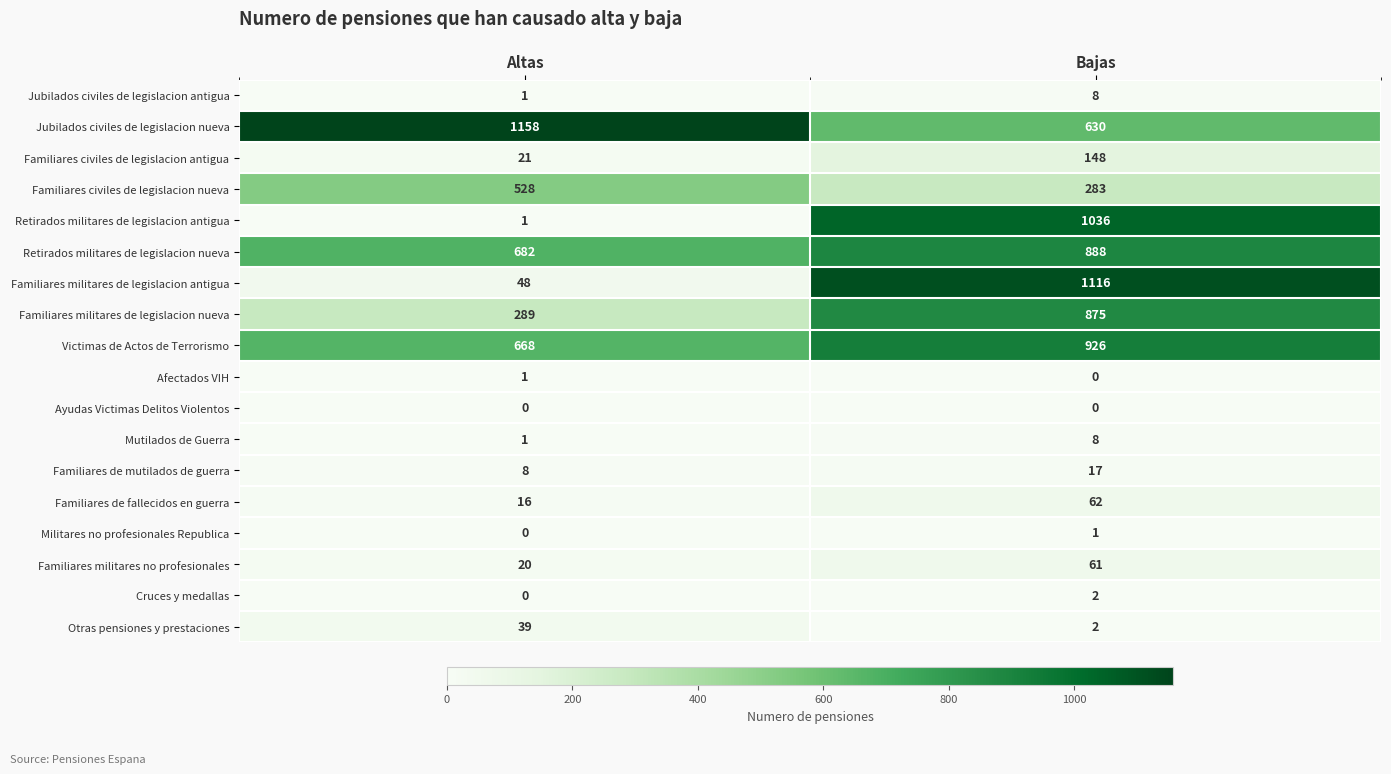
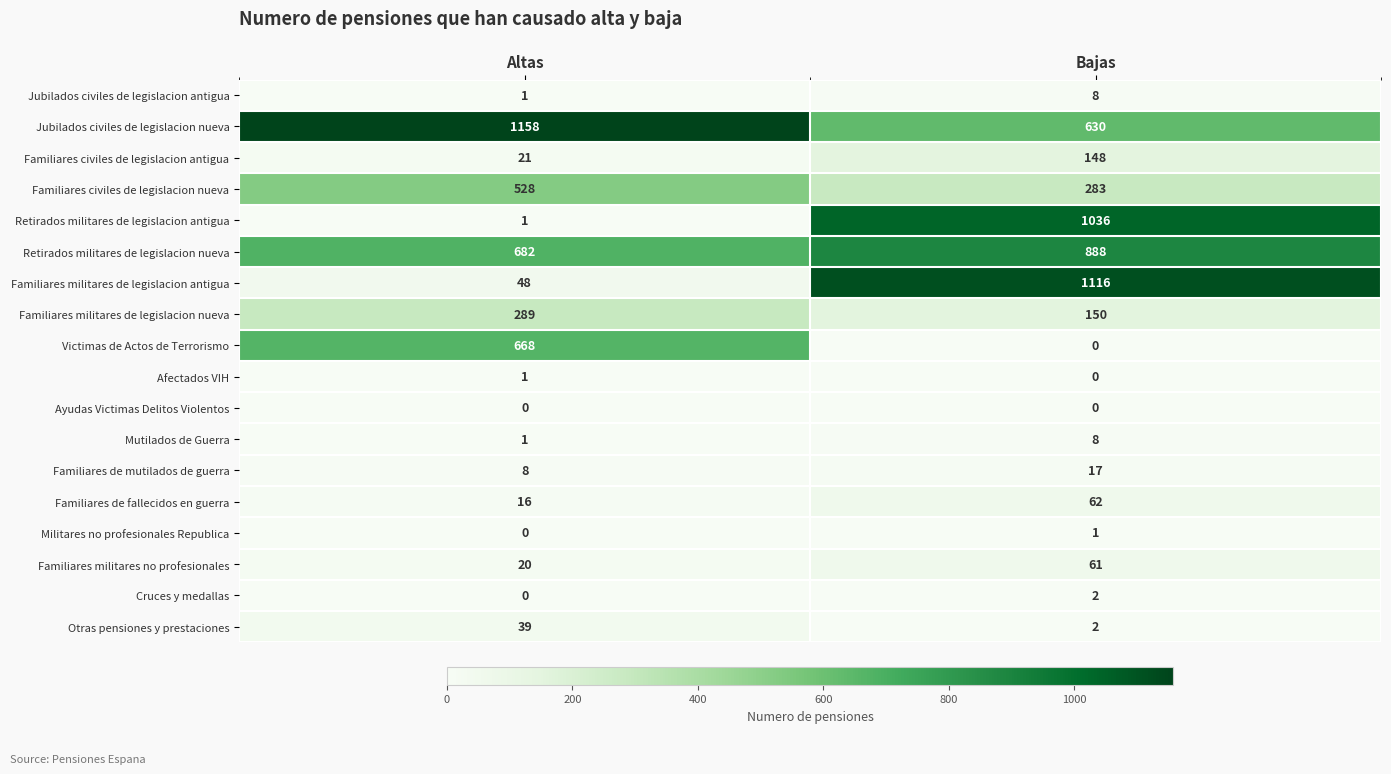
Familiares militares de legislacion nueva, Bajas: 875 -> 150
Victimas de Actos de Terrorismo, Bajas: 926 -> 0
